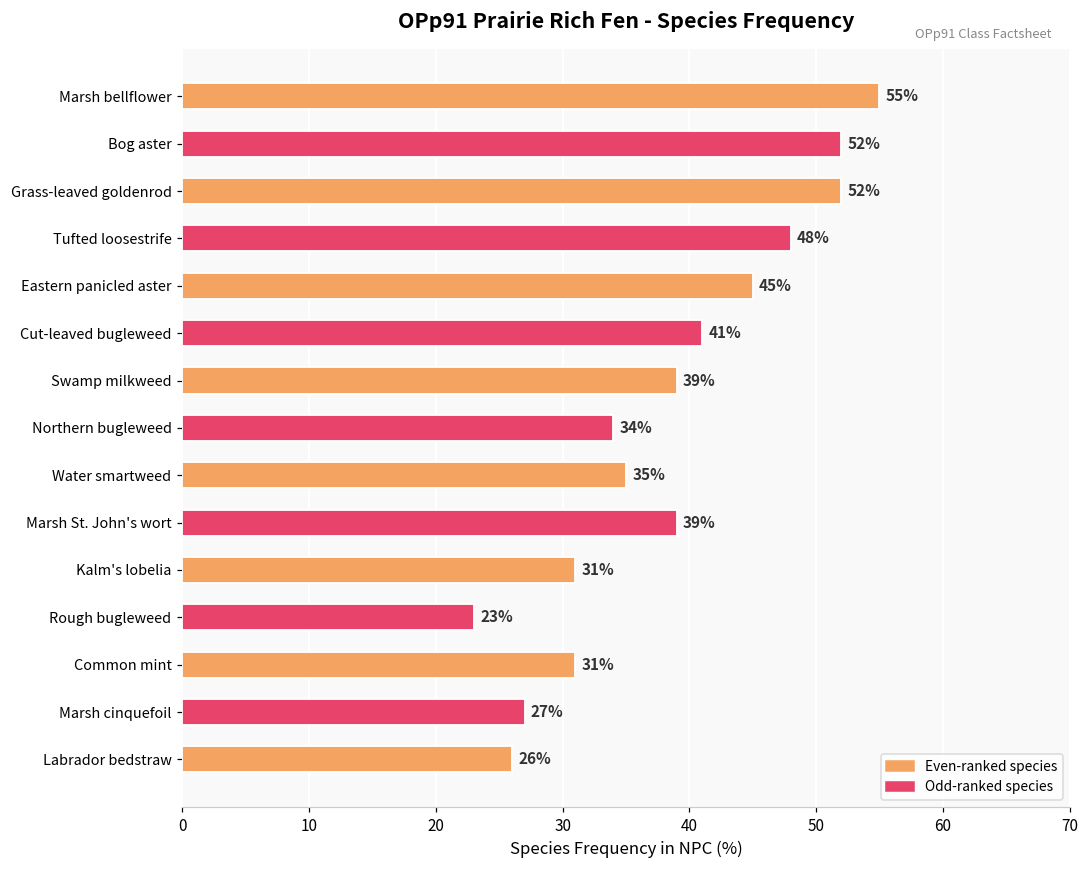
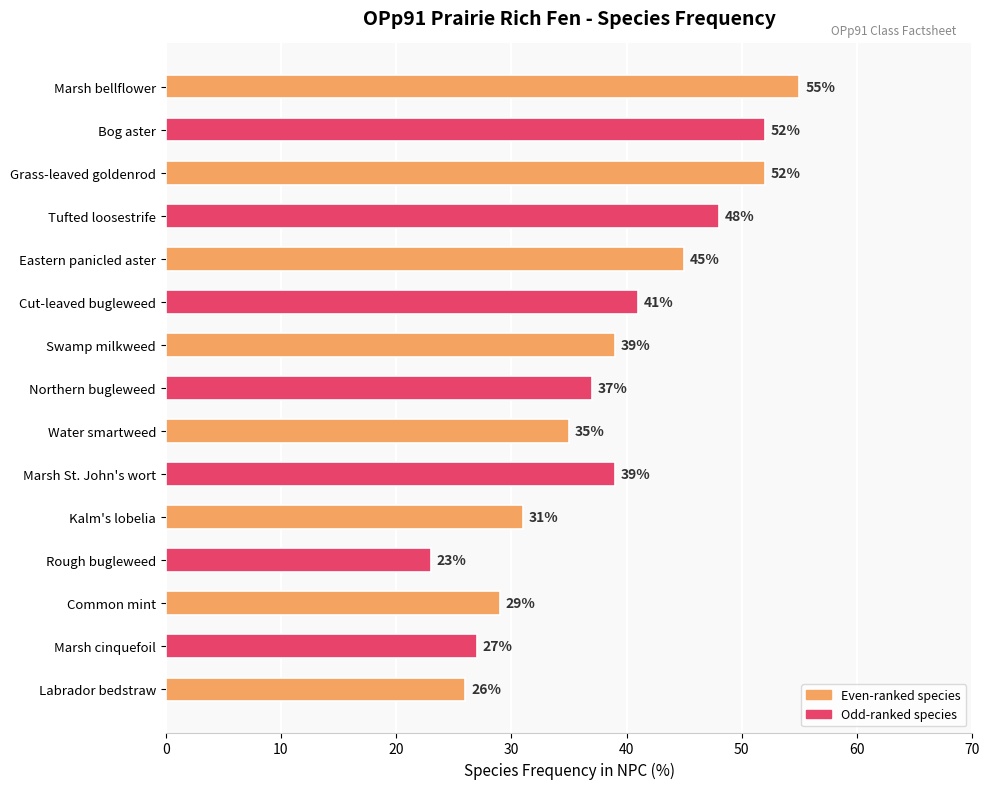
Northern bugleweed: 34% -> 37%
Common mint: 31% -> 29%
